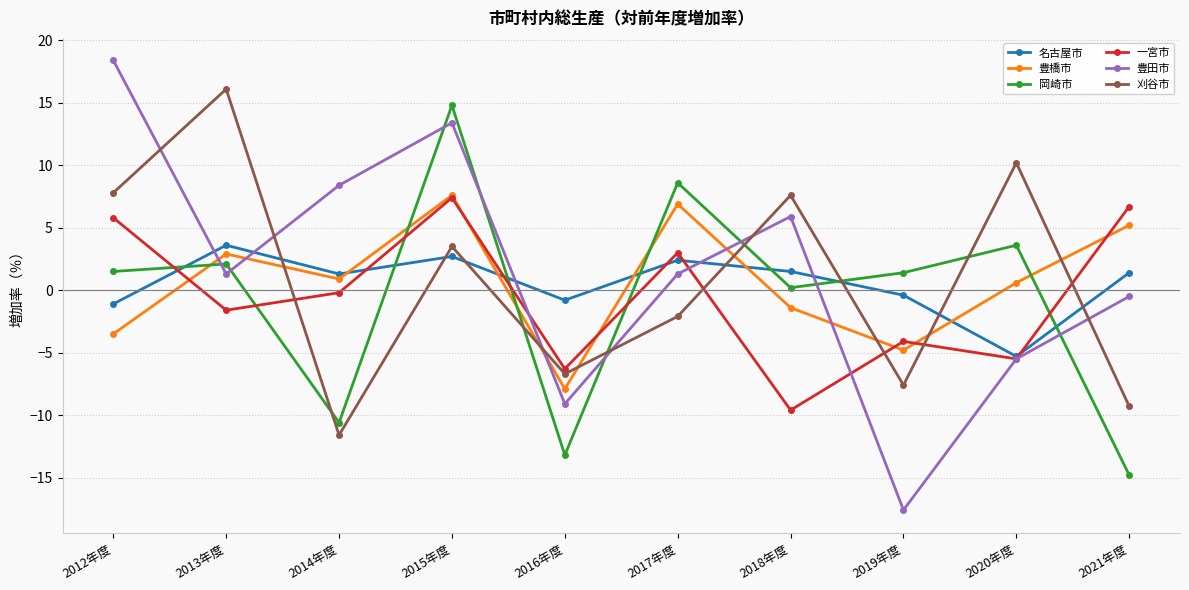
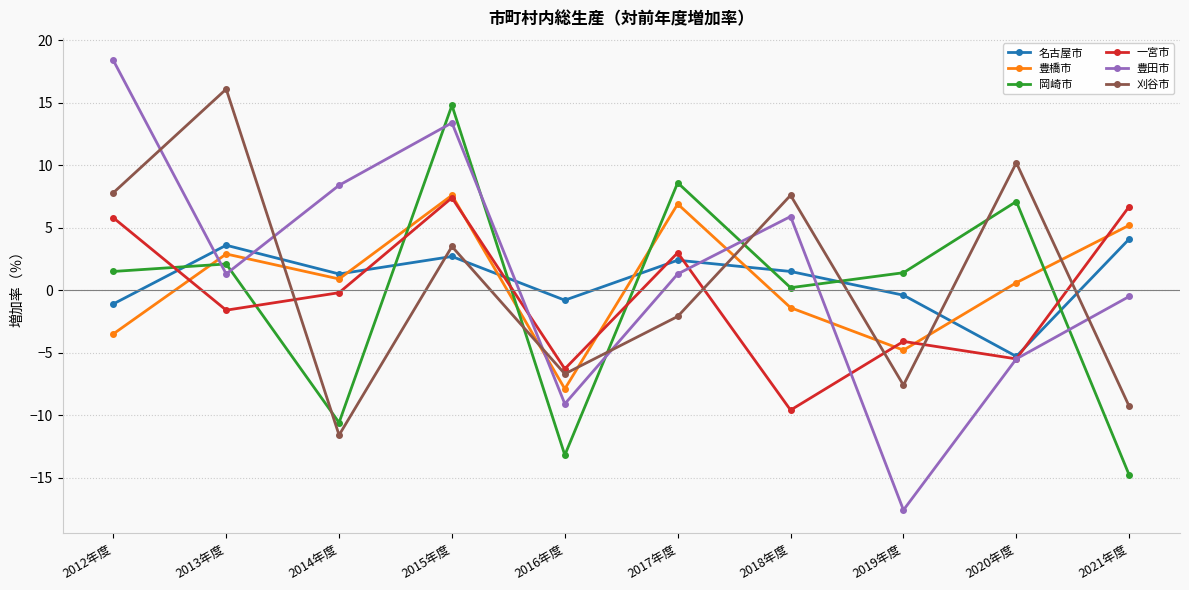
岡崎市, 2020年度: 3.6 -> 7.1
名古屋市, 2021年度: 1.4 -> 4.1
